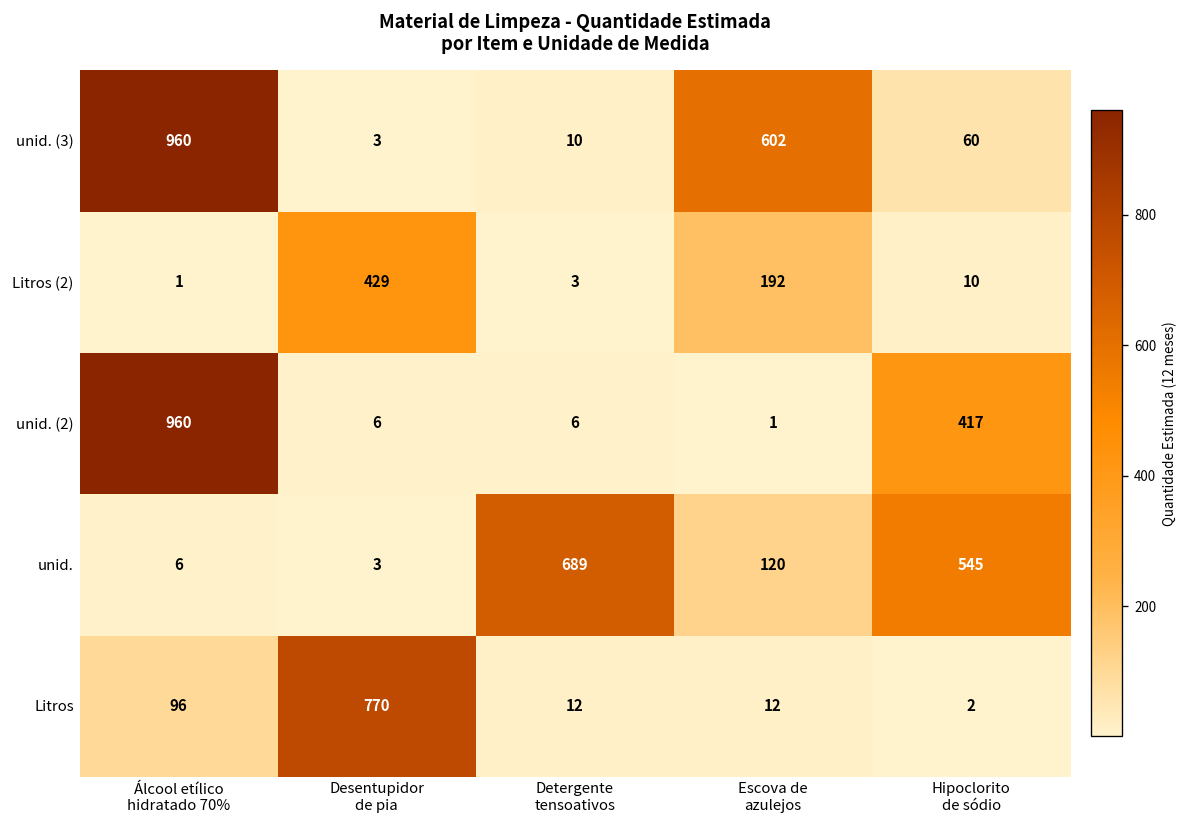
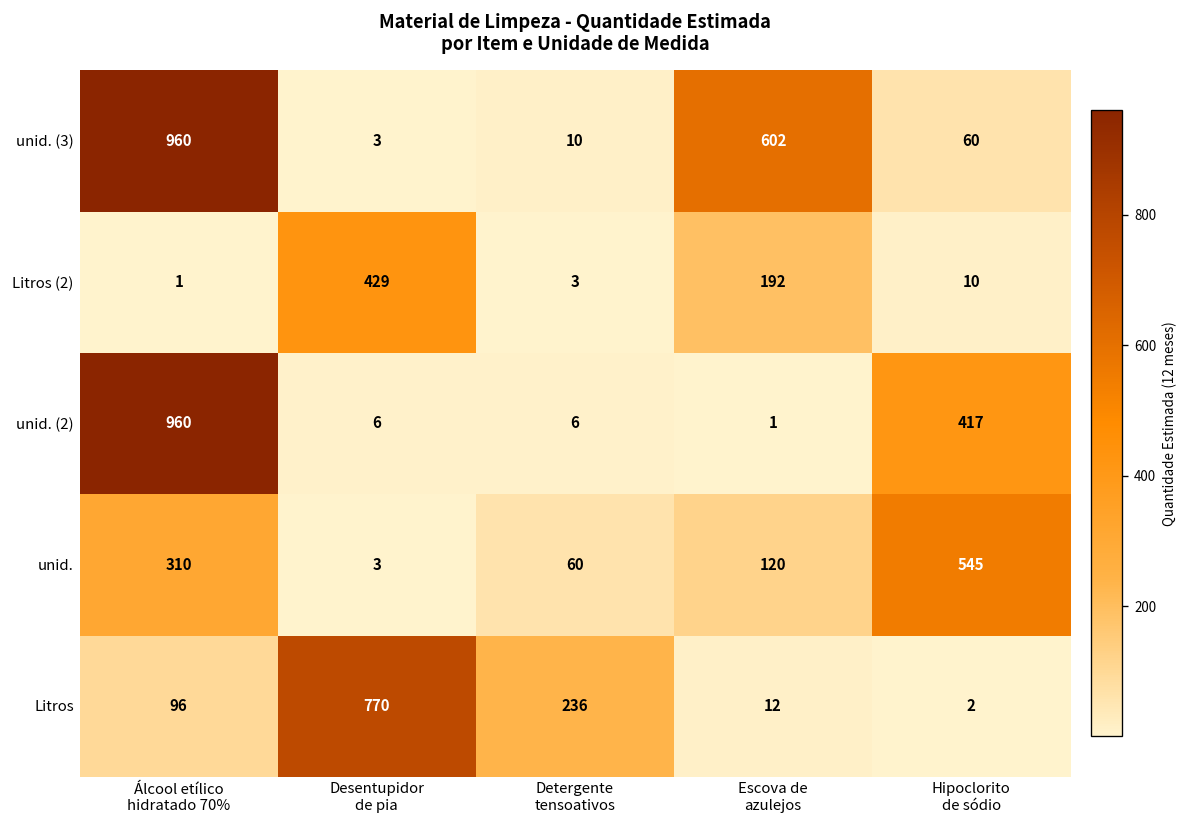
unid., Álcool etílico hidratado 70%: 6 -> 310
unid., Detergente tensoativos: 689 -> 60
Litros, Detergente tensoativos: 12 -> 236
